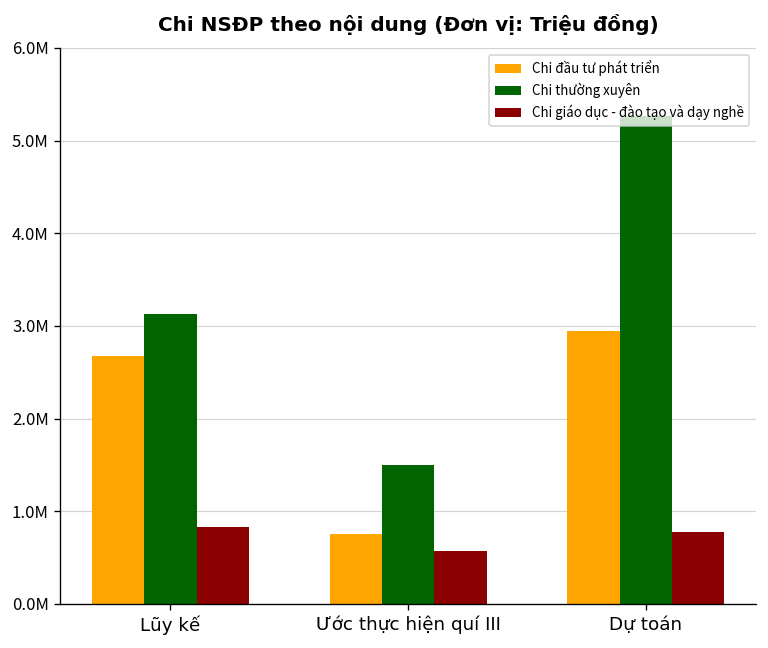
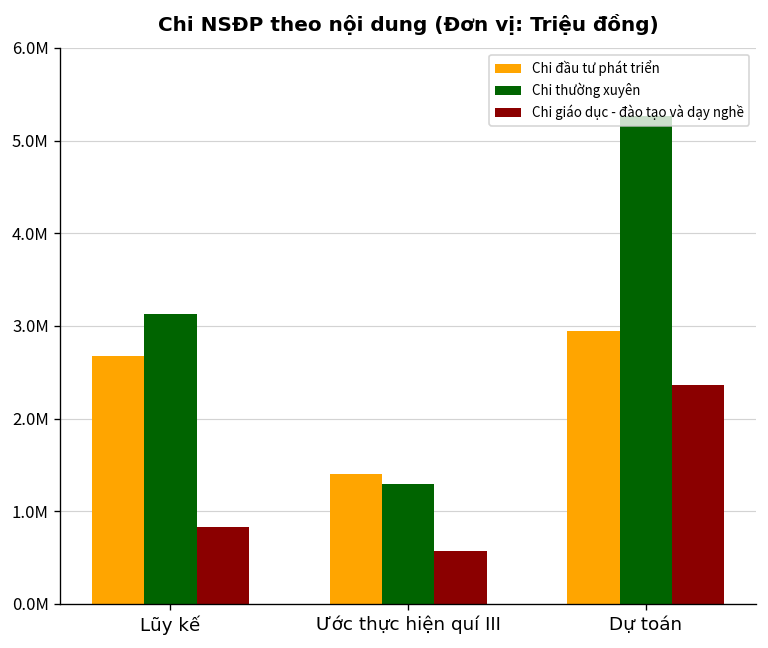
Chi đầu tư phát triển, Ước thực hiện quí III: 800000 -> 1400000
Chi thường xuyên, Ước thực hiện quí III: 1500000 -> 1300000
Chi giáo dục - đào tạo và dạy nghề, Dự toán: 800000 -> 2400000
